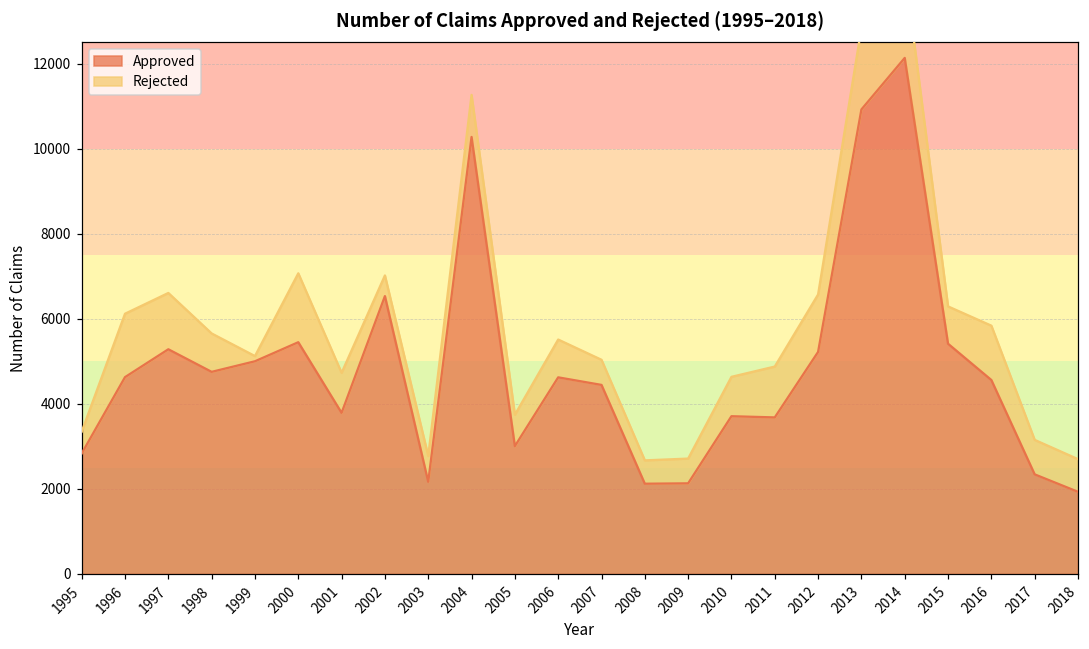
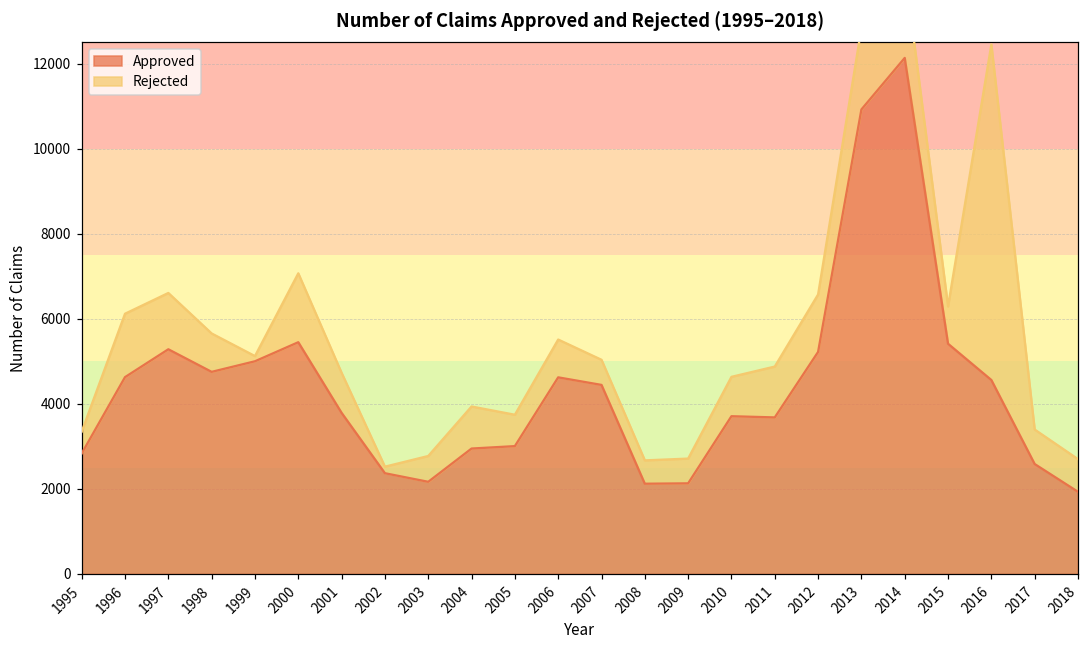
Approved, 2002: 6500 -> 2400
Rejected, 2002: 500 -> 200
Approved, 2004: 10300 -> 2900
Rejected, 2016: 1300 -> 7900
Approved, 2017: 2300 -> 2600
